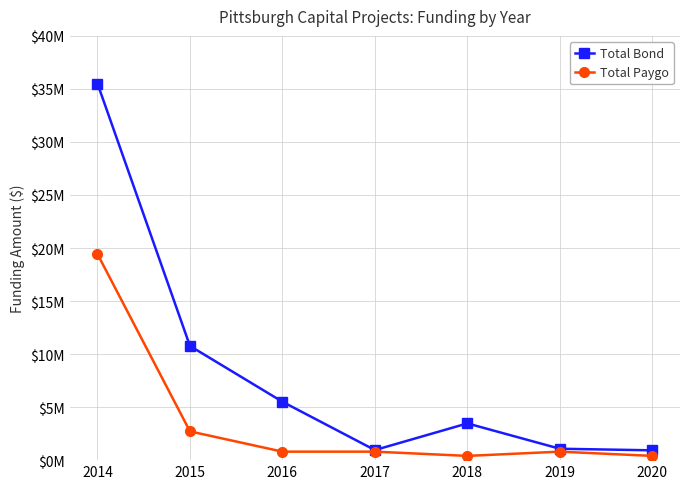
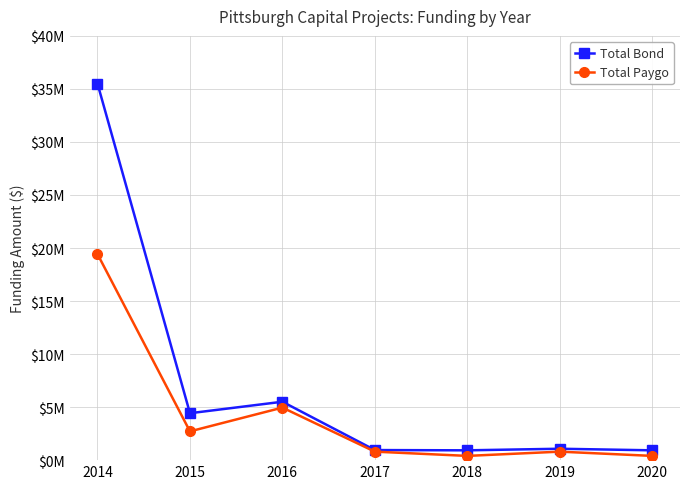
Total Bond, 2015: $10800000 -> $4400000
Total Paygo, 2016: $800000 -> $5000000
Total Bond, 2018: $3500000 -> $900000
